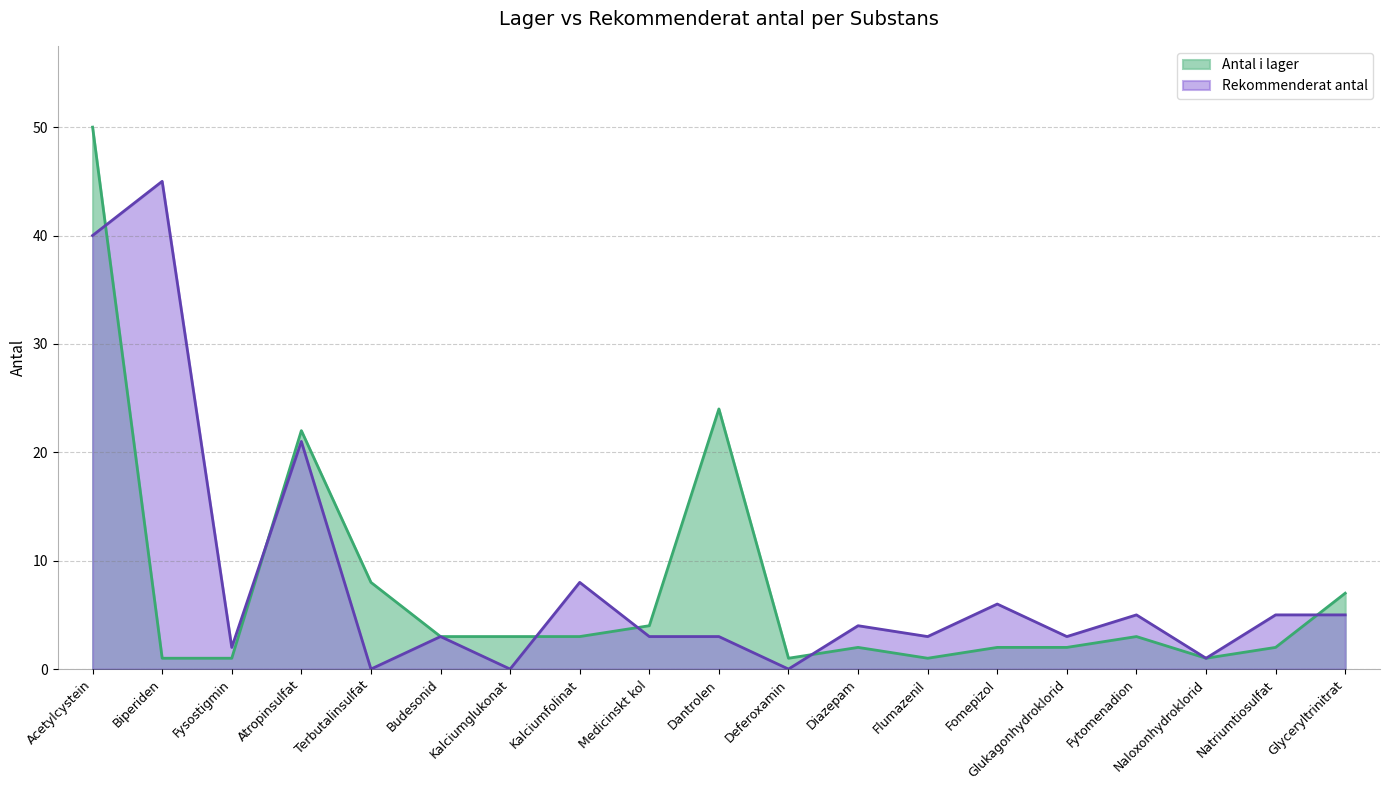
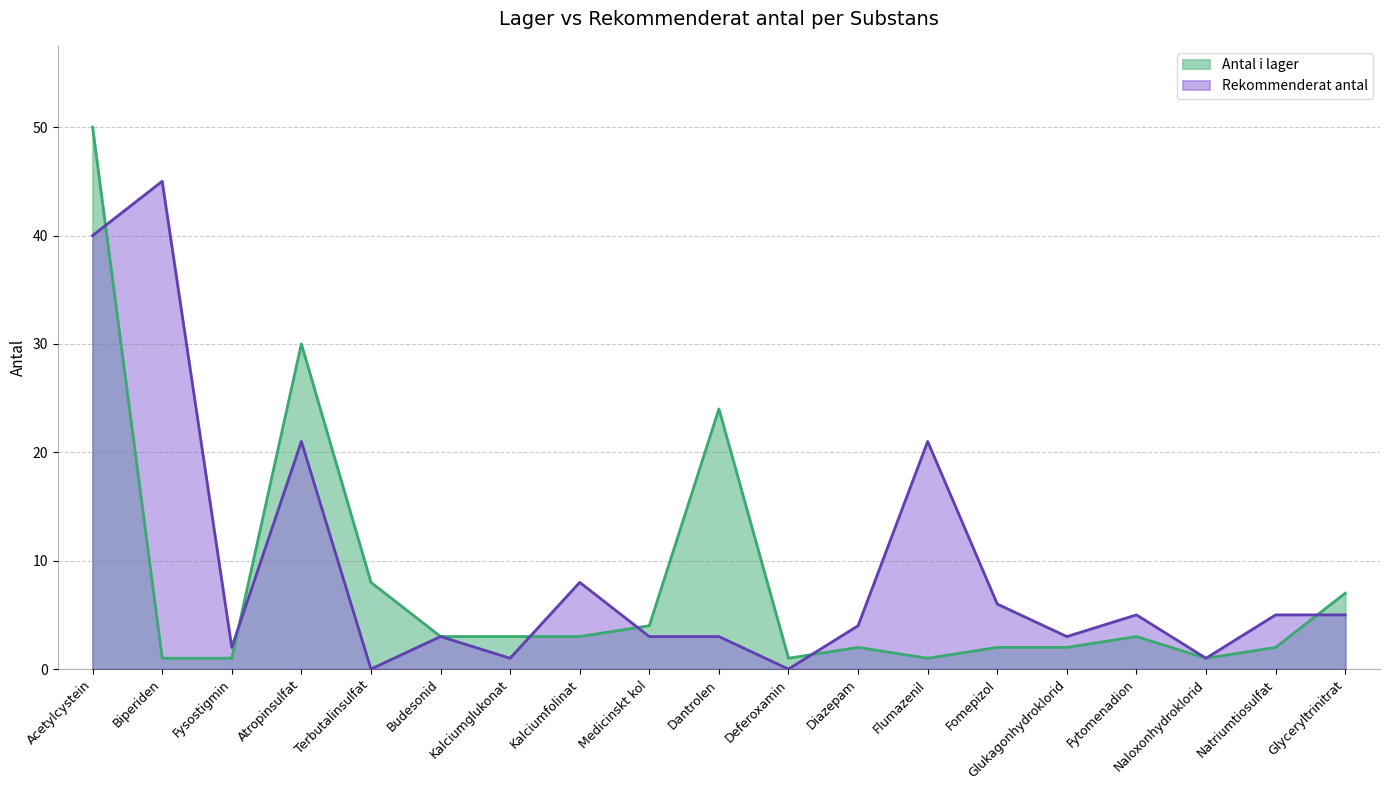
Antal i lager, Atropinsulfat: 22 -> 30
Rekommenderat antal, Kalciumglukonat: 0 -> 1
Rekommenderat antal, Flumazenil: 3 -> 21
